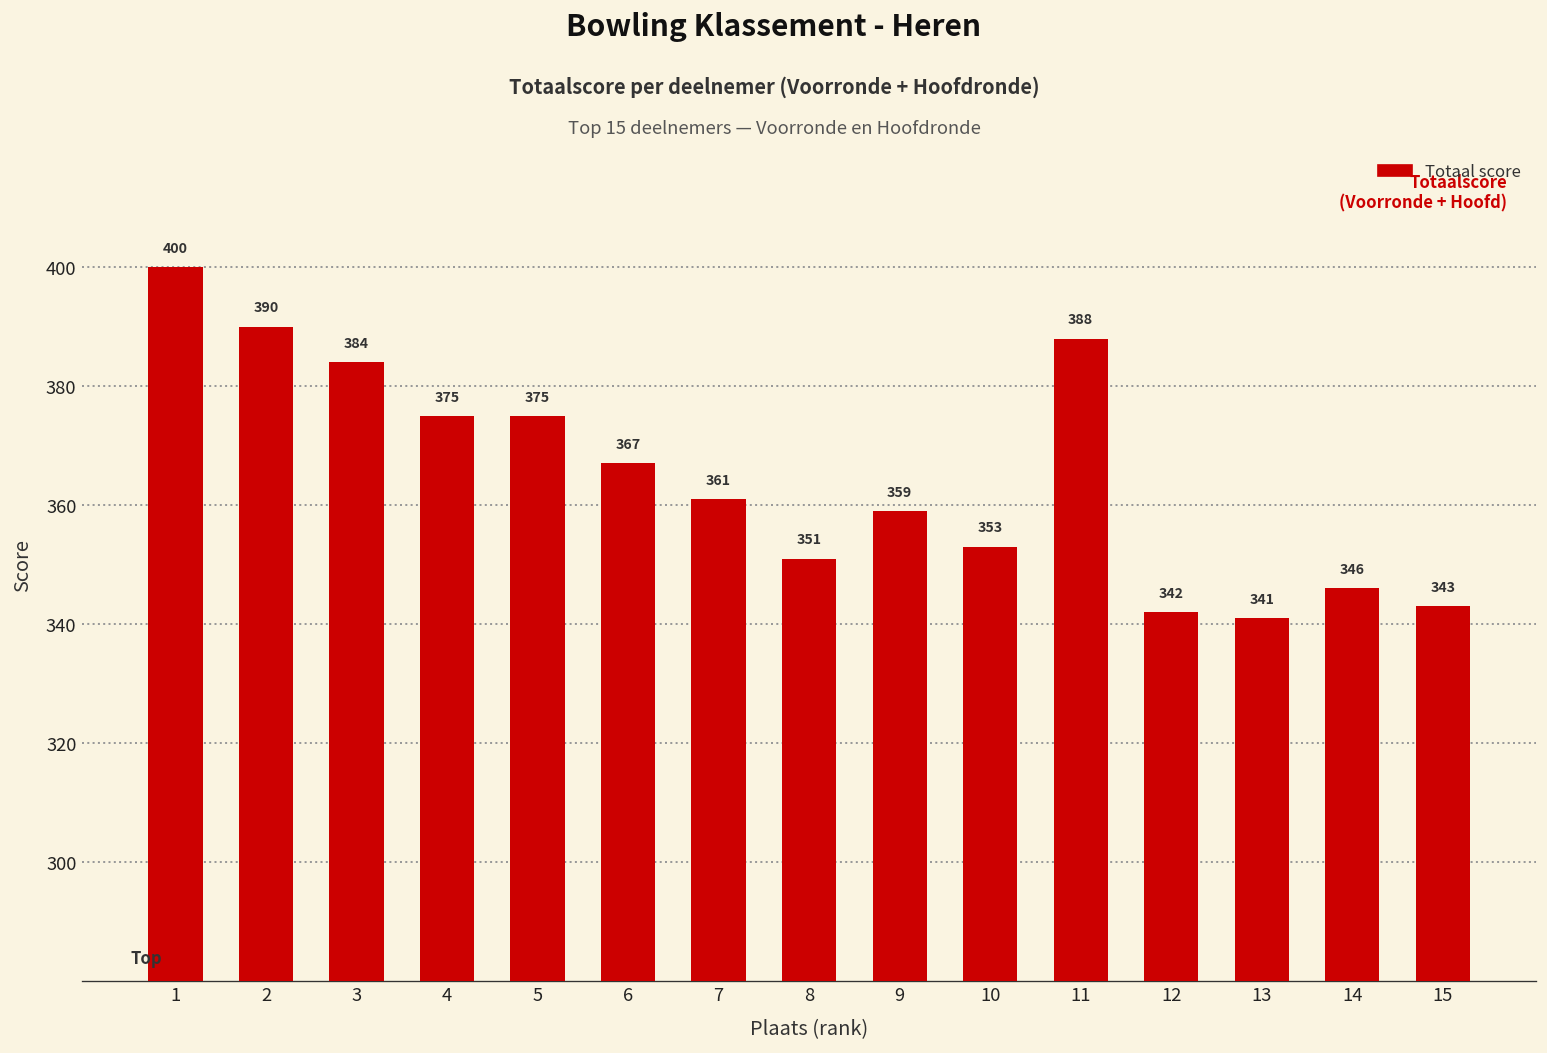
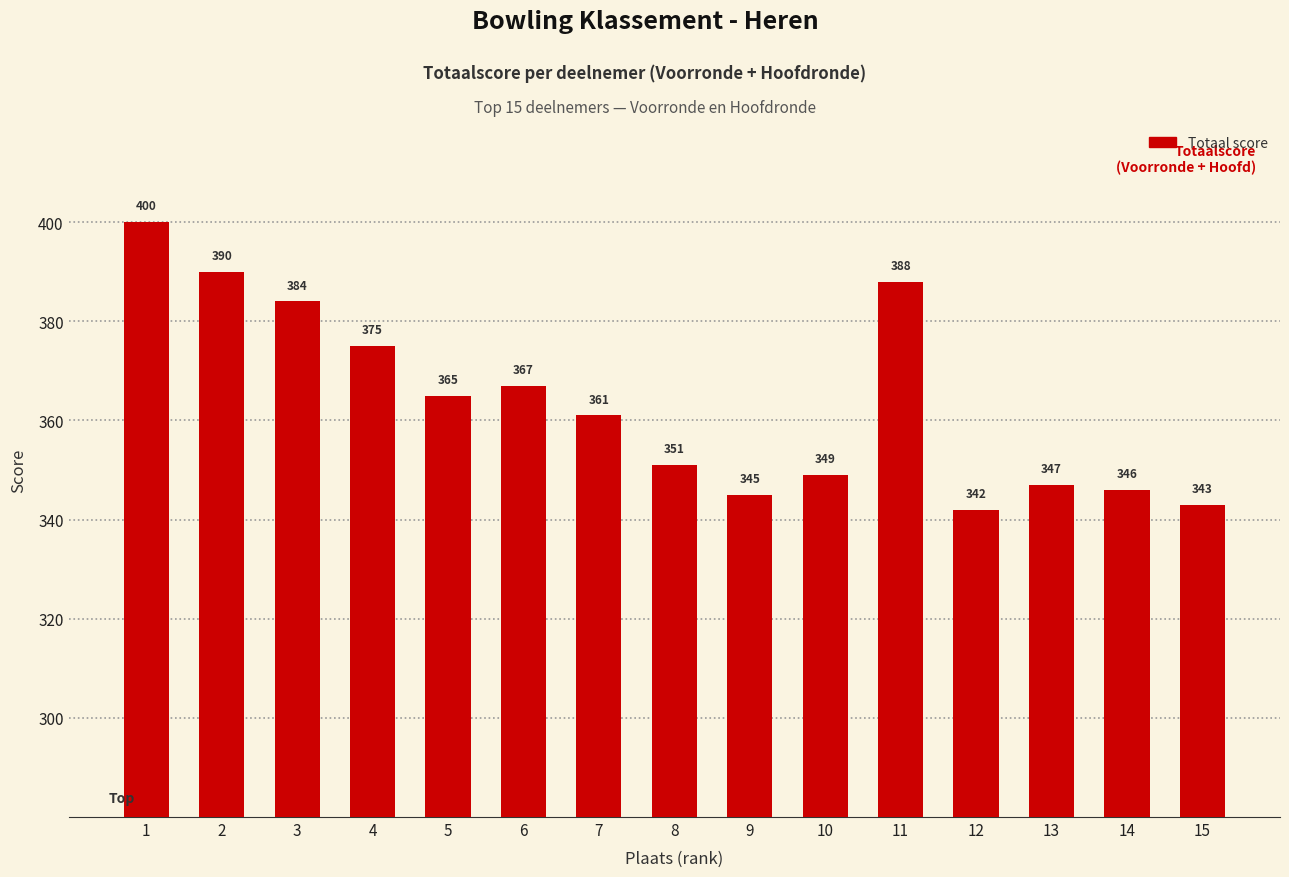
5: 375 -> 365
9: 359 -> 345
10: 353 -> 349
13: 341 -> 347
